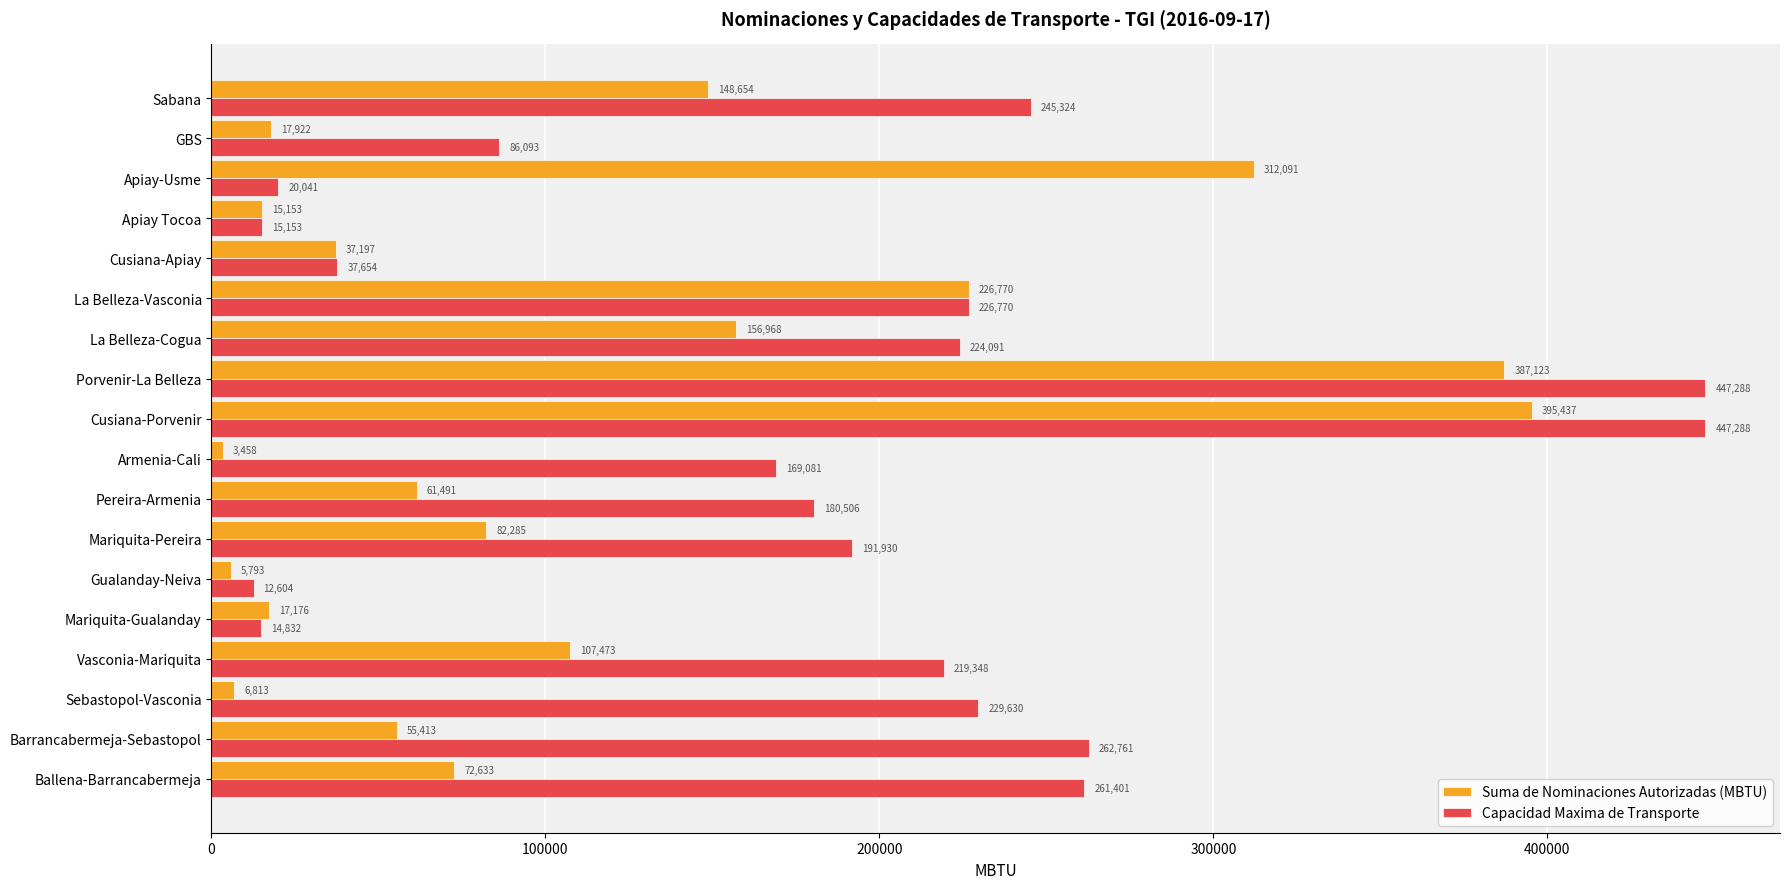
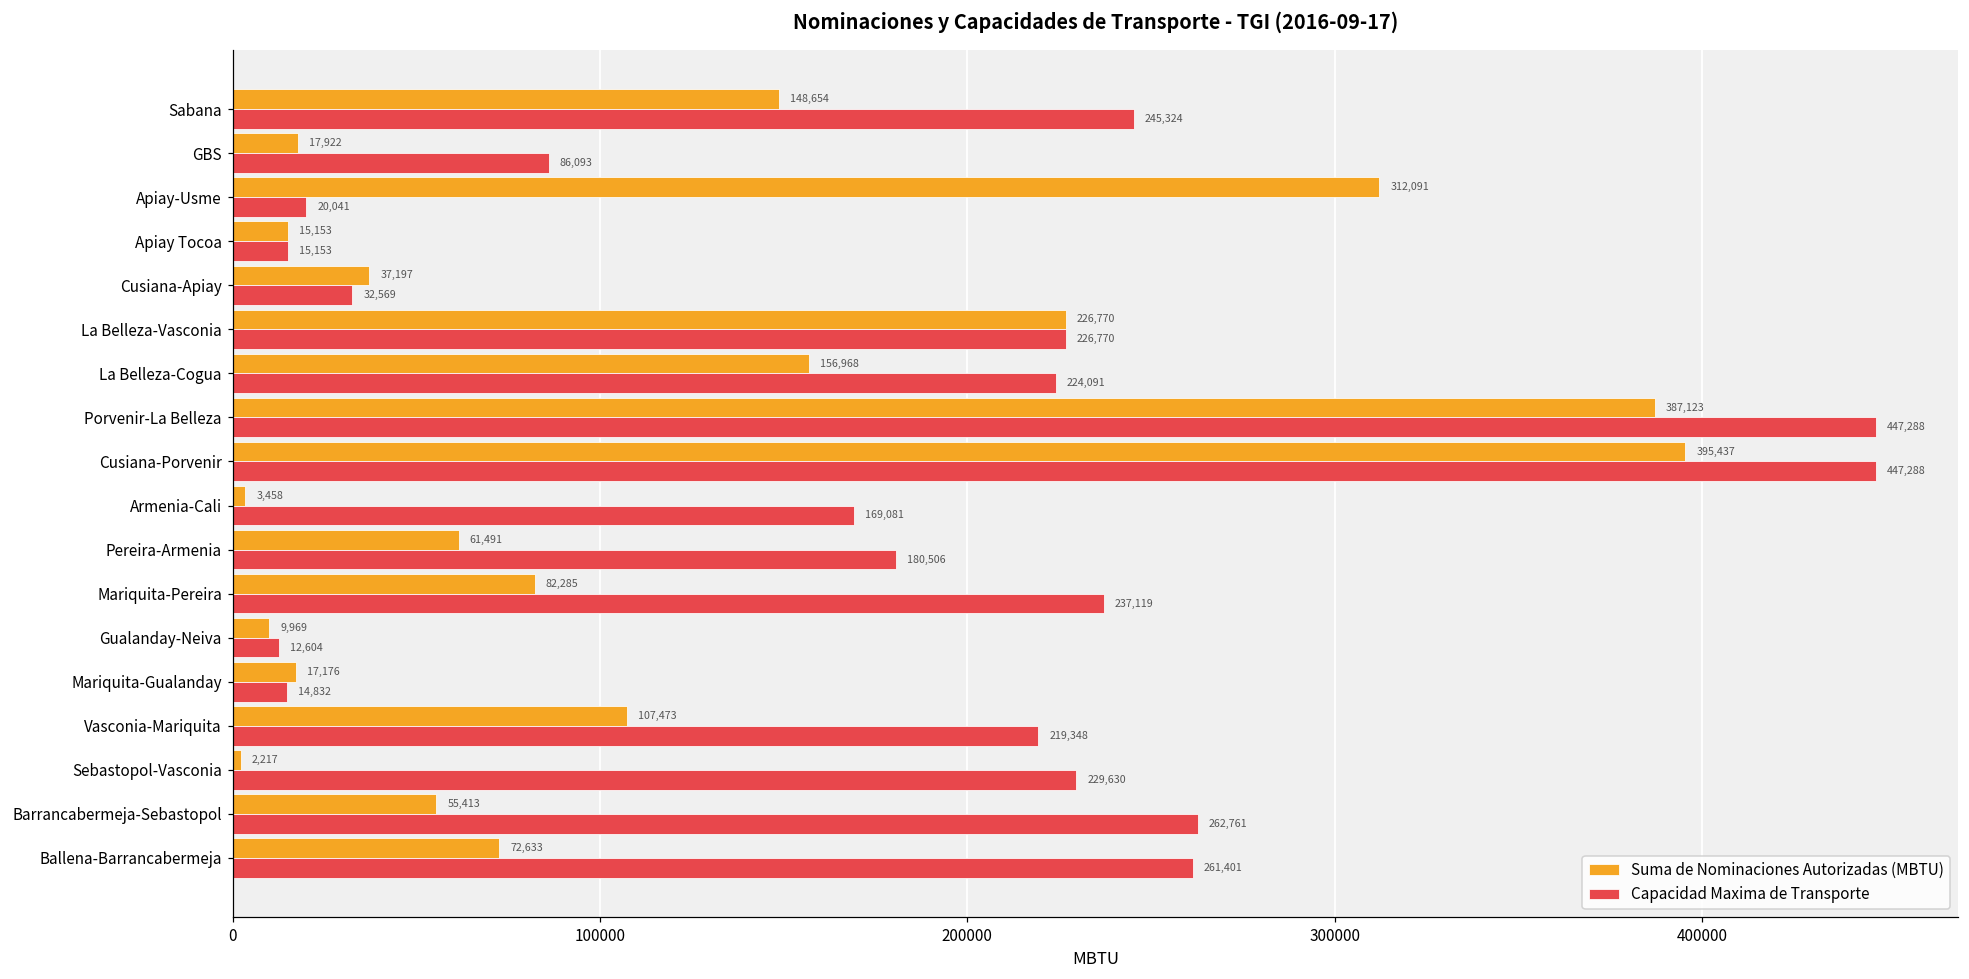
Capacidad Maxima de Transporte, Cusiana-Apiay: 37,654 -> 32,569
Capacidad Maxima de Transporte, Mariquita-Pereira: 191,930 -> 237,119
Suma de Nominaciones Autorizadas (MBTU), Gualanday-Neiva: 5,793 -> 9,969
Suma de Nominaciones Autorizadas (MBTU), Sebastopol-Vasconia: 6,813 -> 2,217
